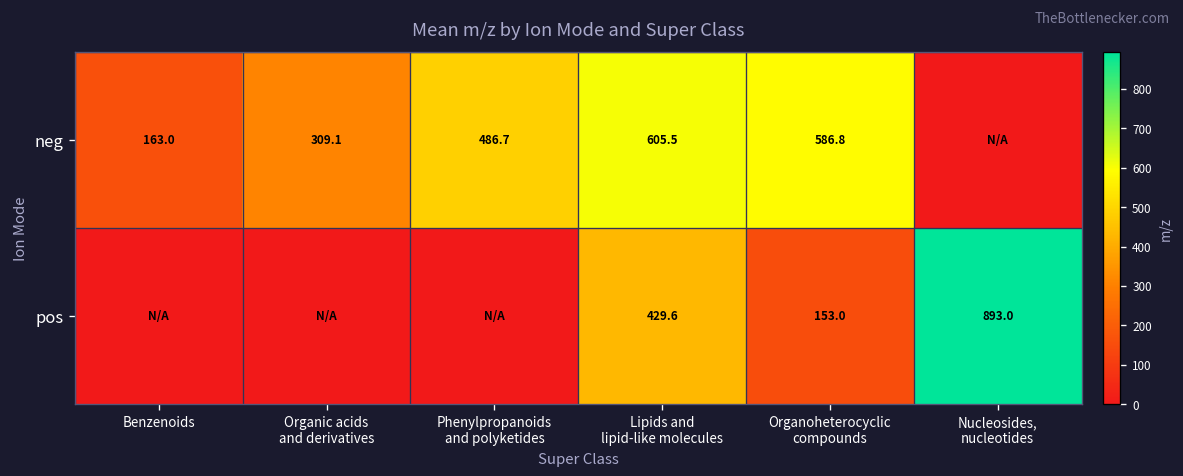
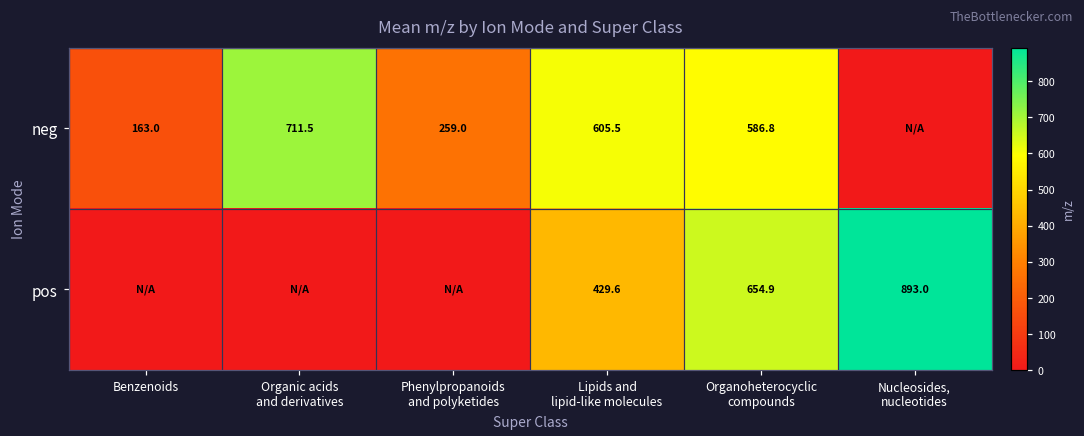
neg, Organic acids and derivatives: 309.1 -> 711.5
neg, Phenylpropanoids and polyketides: 486.7 -> 259.0
pos, Organoheterocyclic compounds: 153.0 -> 654.9
